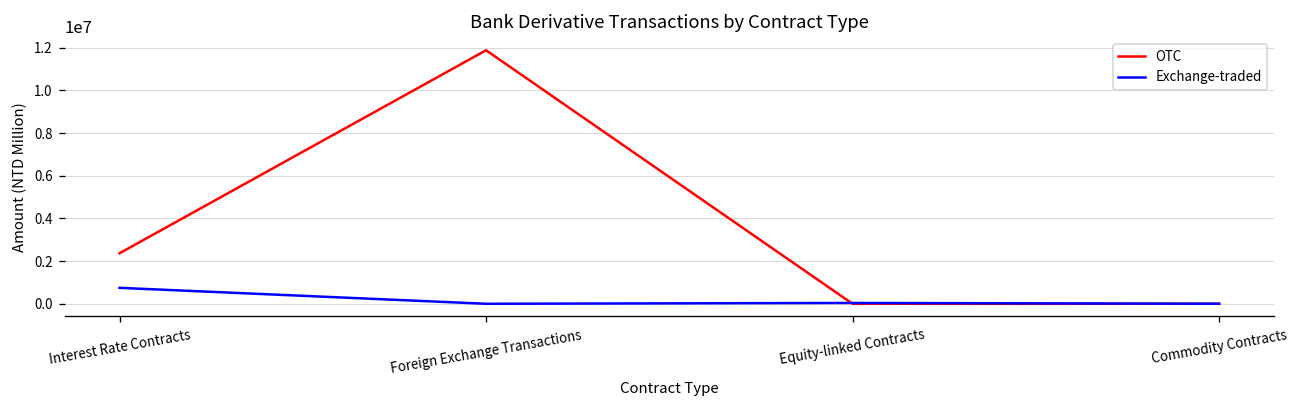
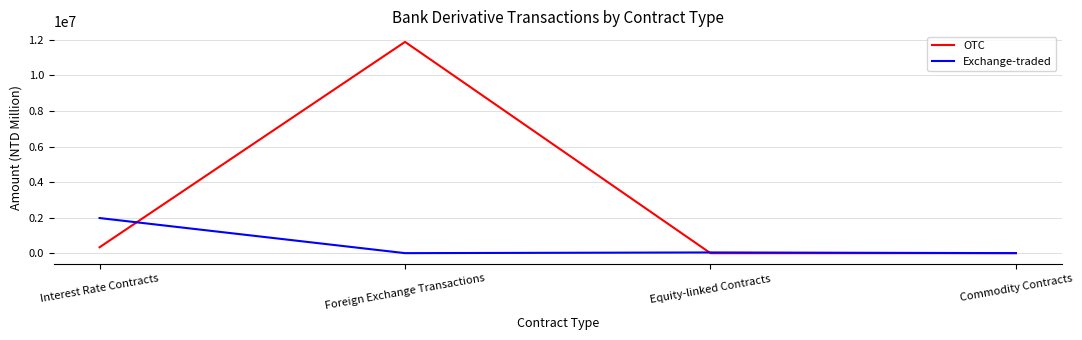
OTC, Interest Rate Contracts: 2400000 -> 300000
Exchange-traded, Interest Rate Contracts: 800000 -> 2000000
